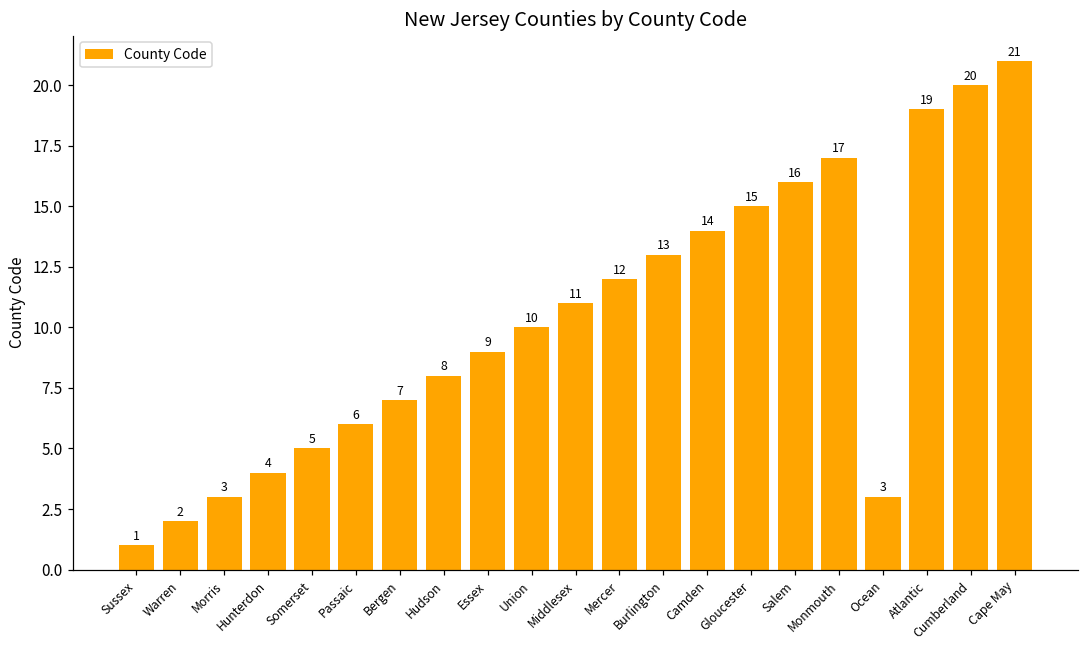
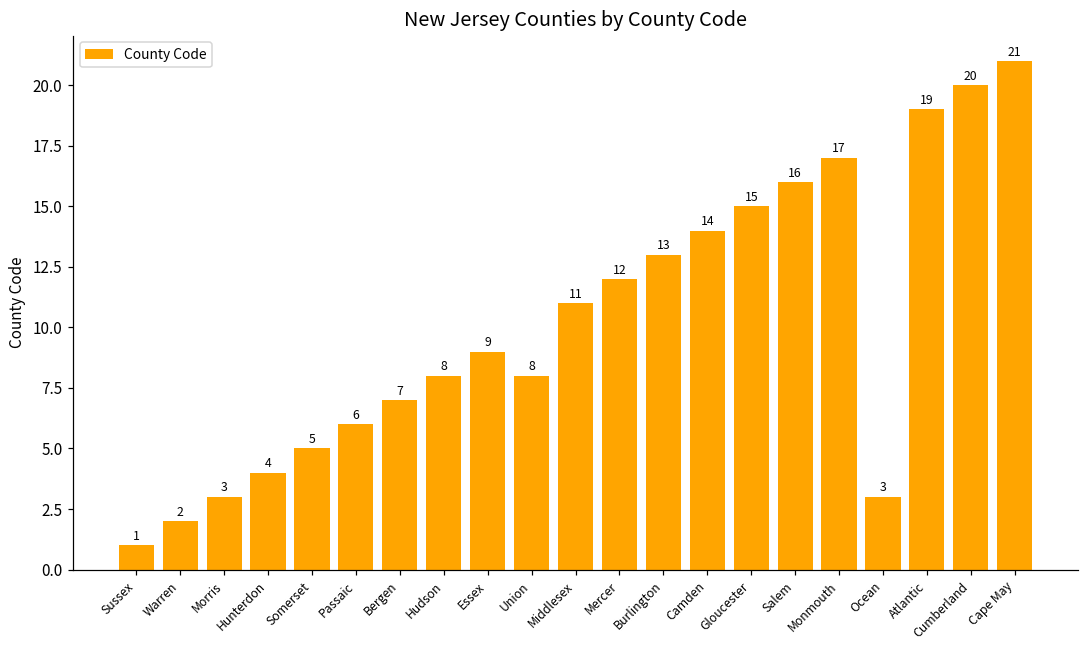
Union: 10 -> 8
